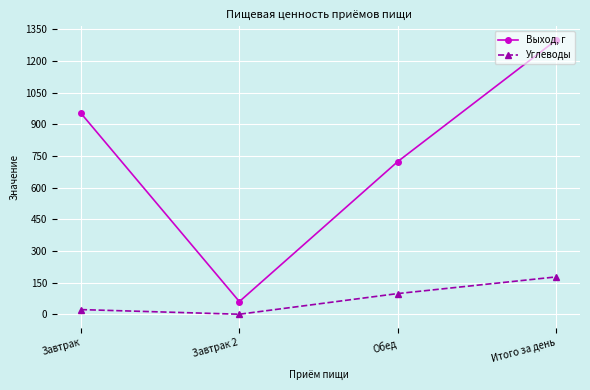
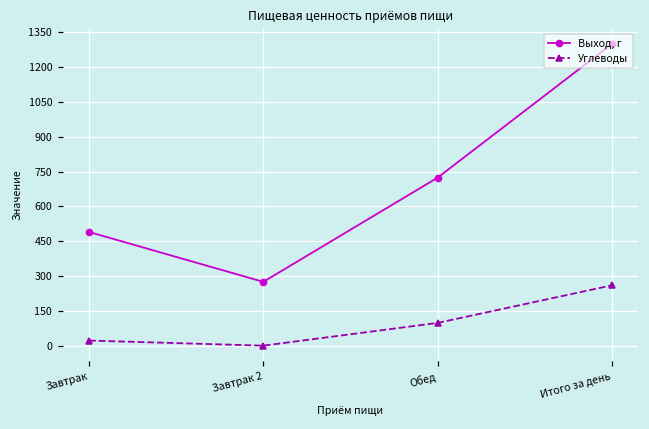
Выход, г, Завтрак: 950 -> 490
Выход, г, Завтрак 2: 60 -> 280
Углеводы, Итого за день: 180 -> 260
